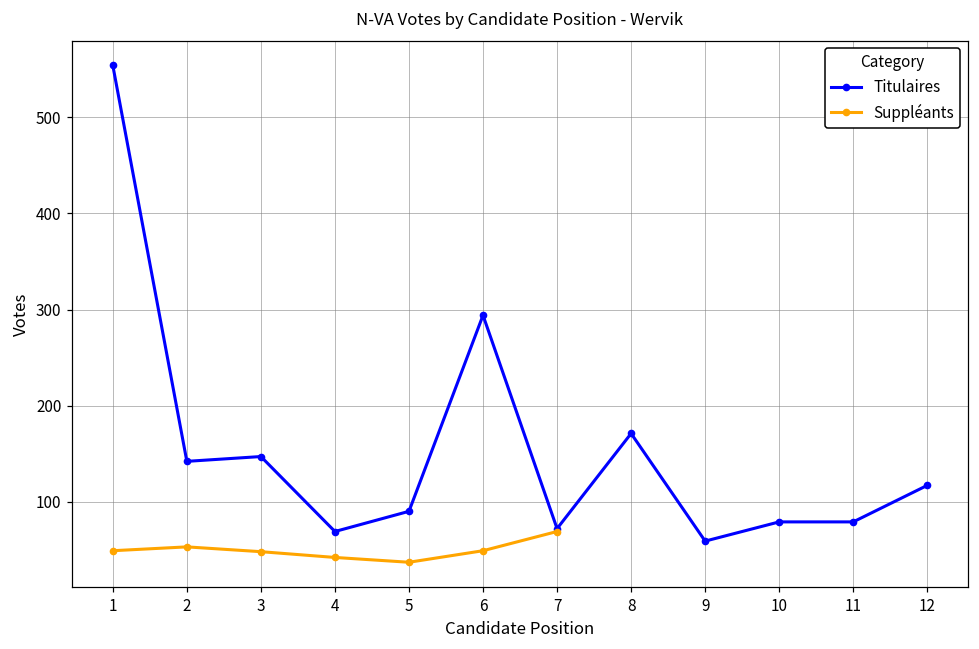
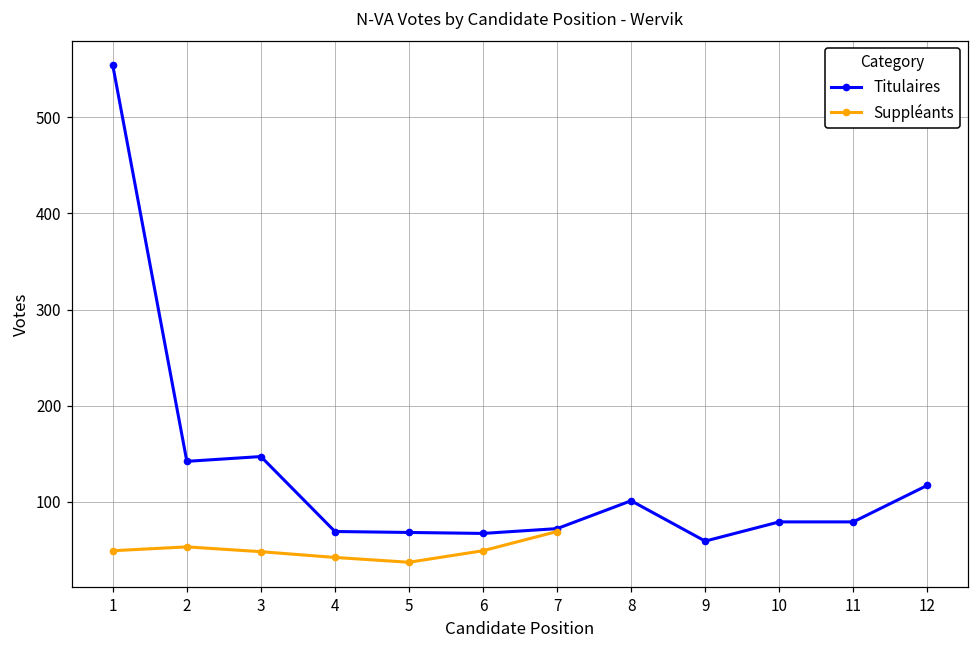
Titulaires, 5: 90 -> 70
Titulaires, 6: 290 -> 70
Titulaires, 8: 170 -> 100
